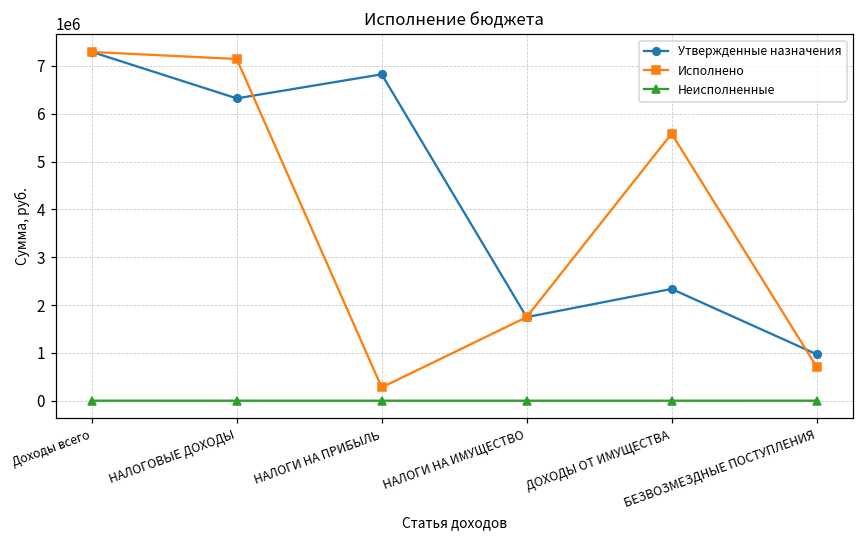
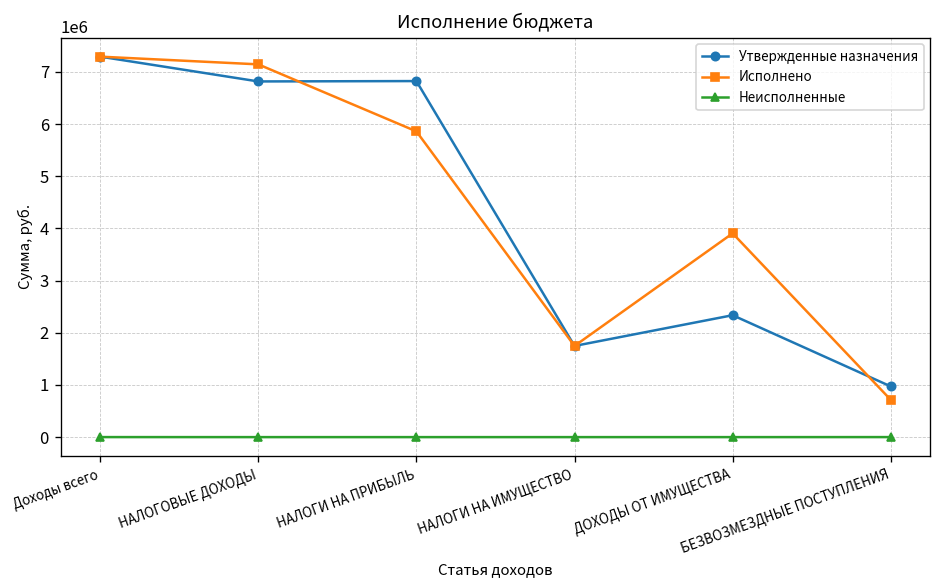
Утвержденные назначения, НАЛОГОВЫЕ ДОХОДЫ: 6300000 -> 6800000
Исполнено, НАЛОГИ НА ПРИБЫЛЬ: 300000 -> 5900000
Исполнено, ДОХОДЫ ОТ ИМУЩЕСТВА: 5600000 -> 3900000
